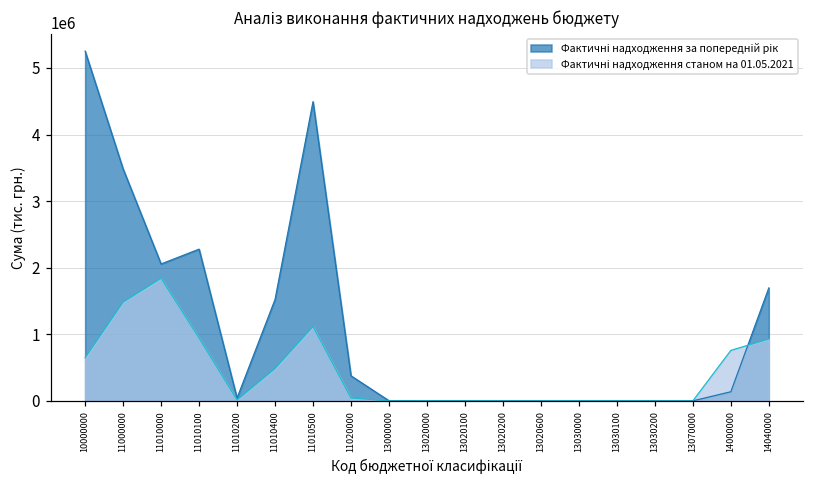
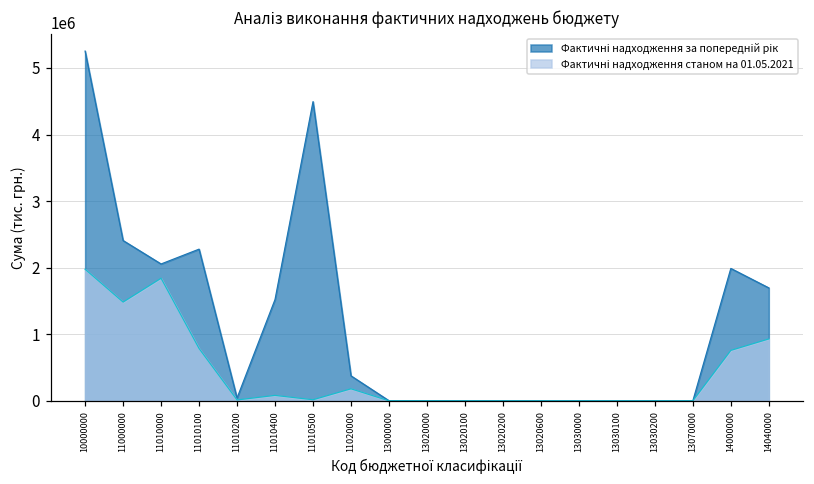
Фактичні надходження станом на 01.05.2021, 10000000: 600000 -> 2000000
Фактичні надходження за попередній рік, 11000000: 3500000 -> 2400000
Фактичні надходження станом на 01.05.2021, 11010100: 900000 -> 800000
Фактичні надходження станом на 01.05.2021, 11010400: 500000 -> 100000
Фактичні надходження станом на 01.05.2021, 11010500: 1100000 -> 0
Фактичні надходження станом на 01.05.2021, 11020000: 0 -> 200000
Фактичні надходження за попередній рік, 14000000: 100000 -> 2000000
